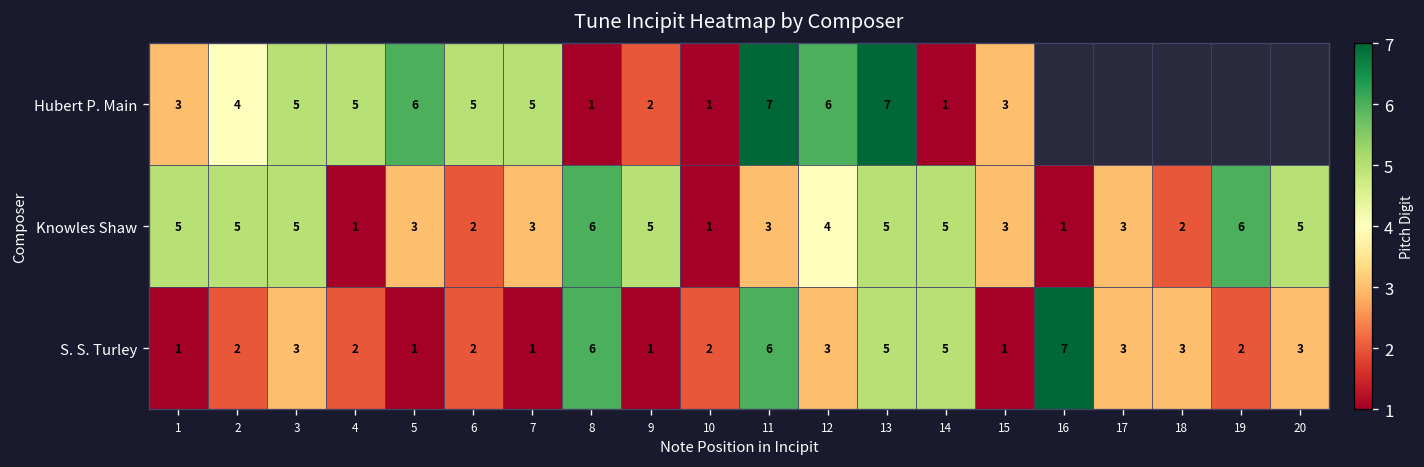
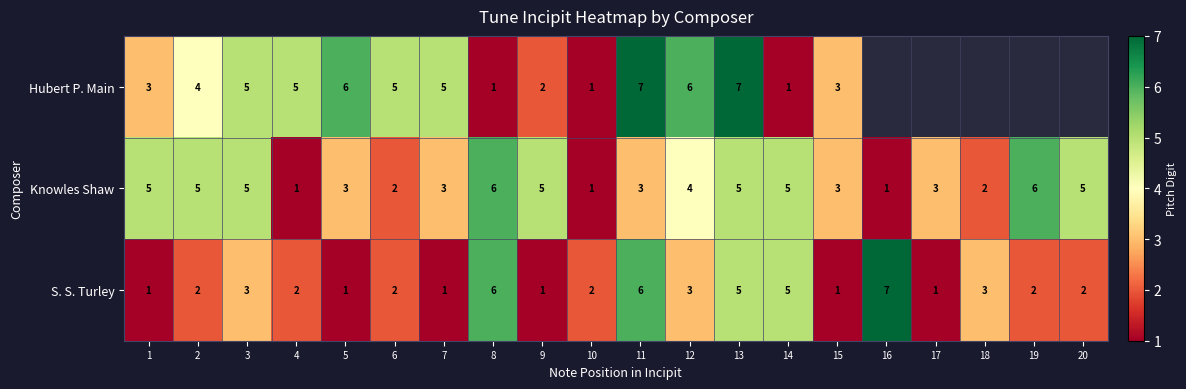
S. S. Turley, 17: 3 -> 1
S. S. Turley, 20: 3 -> 2
